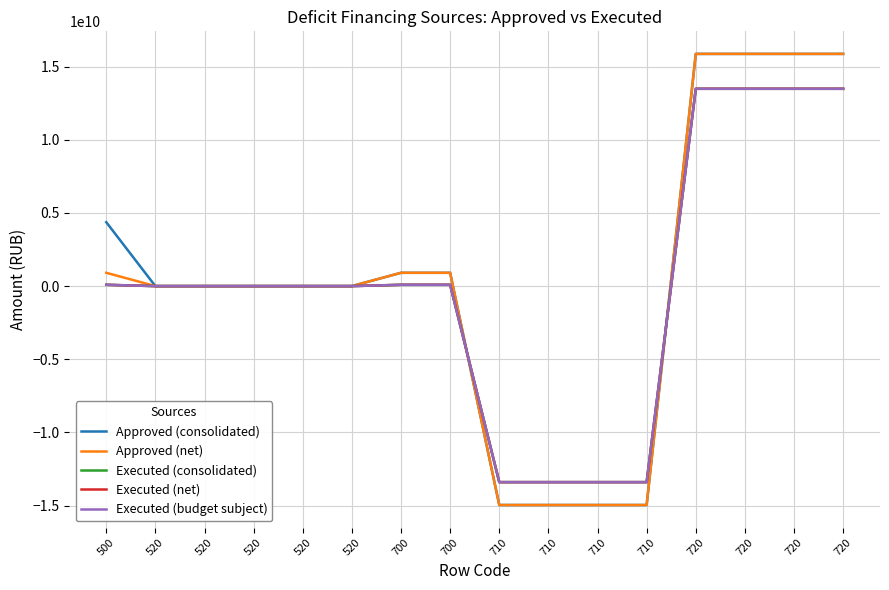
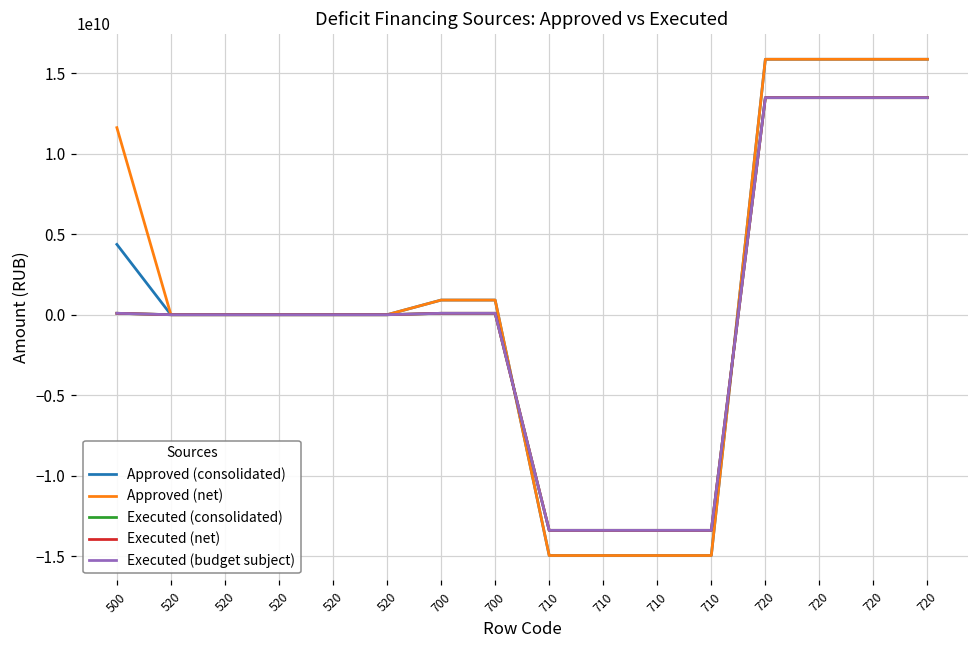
Approved (net), 500: 900000000 -> 11600000000
